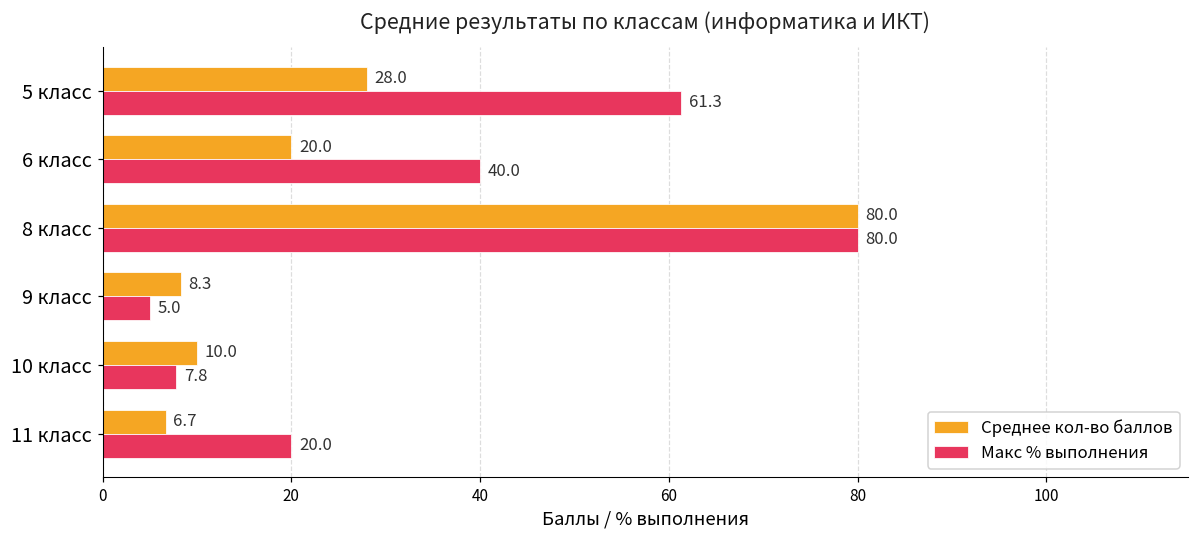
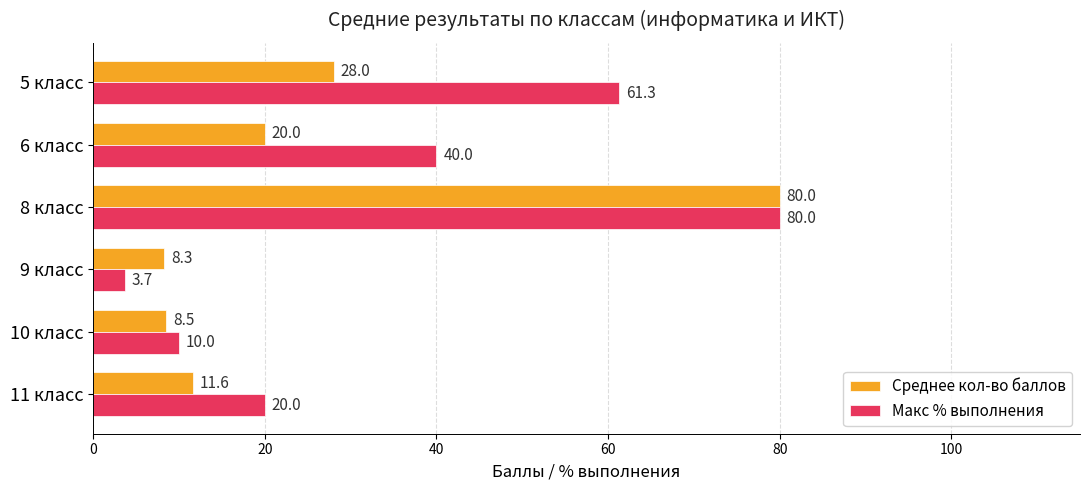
Макс % выполнения, 9 класс: 5.0 -> 3.7
Среднее кол-во баллов, 10 класс: 10.0 -> 8.5
Макс % выполнения, 10 класс: 7.8 -> 10.0
Среднее кол-во баллов, 11 класс: 6.7 -> 11.6
